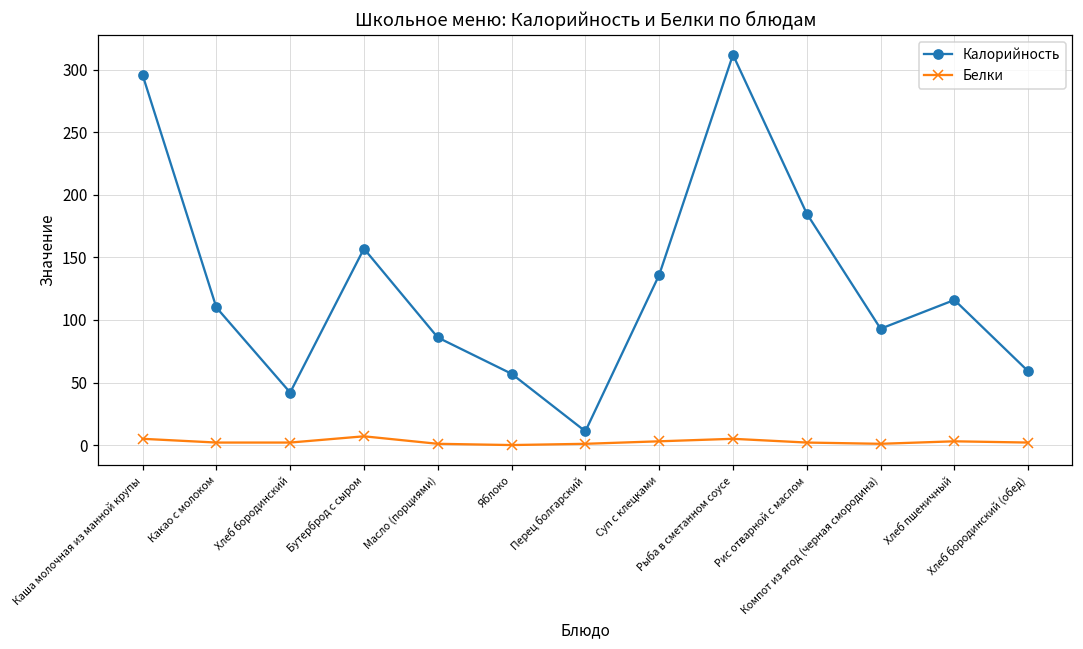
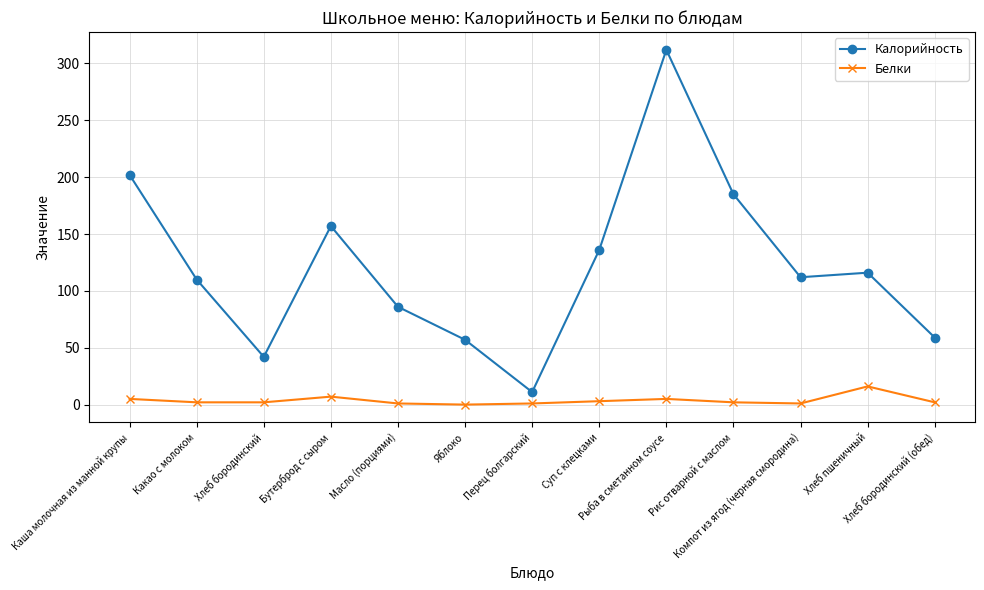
Калорийность, Каша молочная из манной крупы: 296 -> 202
Калорийность, Компот из ягод (черная смородина): 93 -> 112
Белки, Хлеб пшеничный: 3 -> 16
